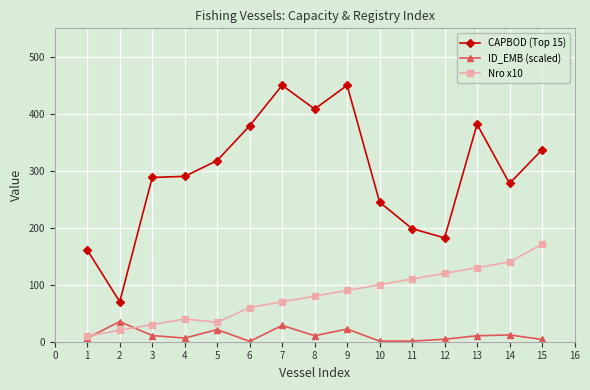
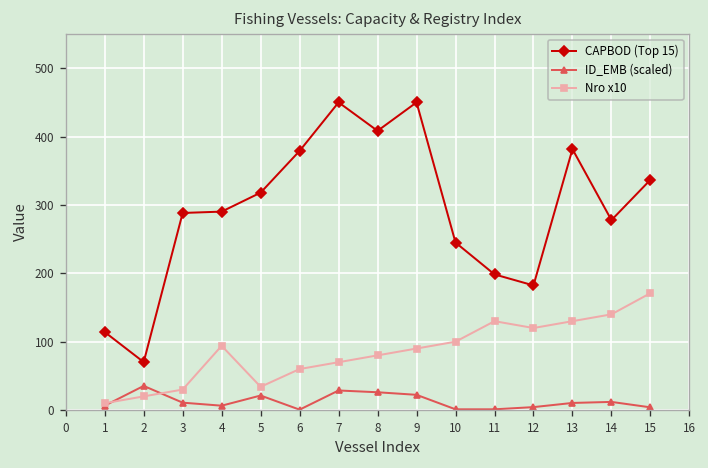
CAPBOD (Top 15), 1: 160 -> 110
Nro x10, 4: 40 -> 90
ID_EMB (scaled), 8: 10 -> 30
Nro x10, 11: 110 -> 130
